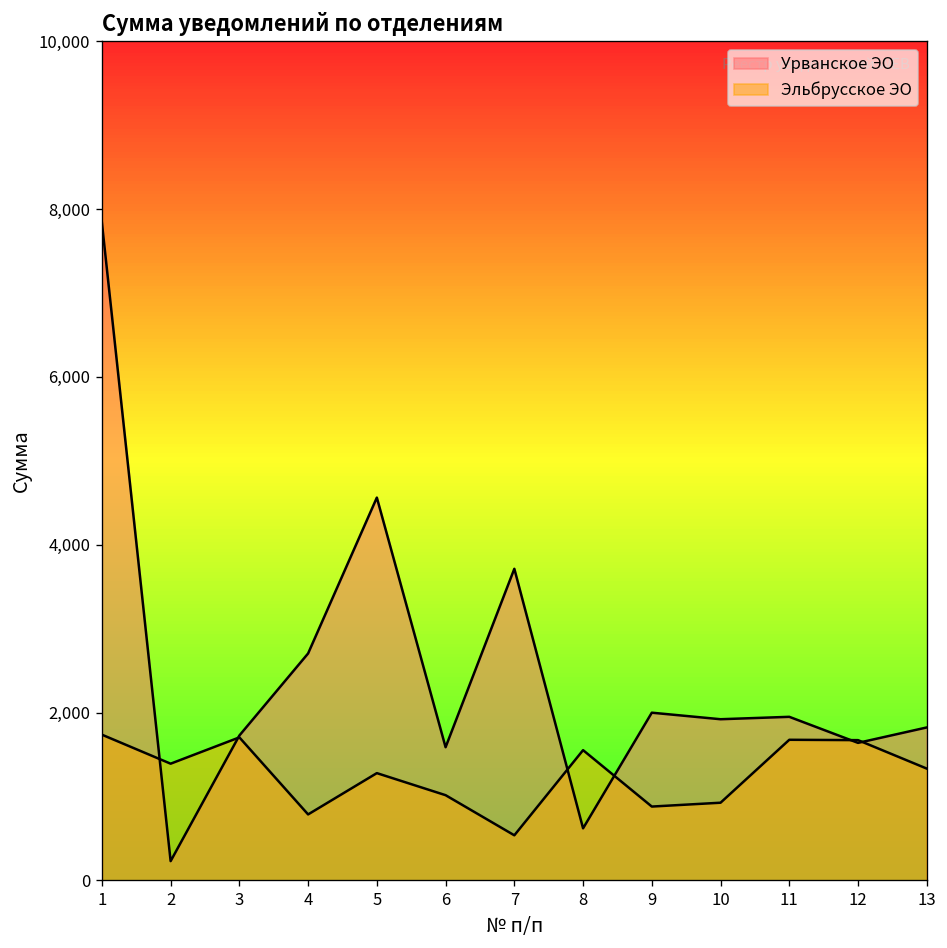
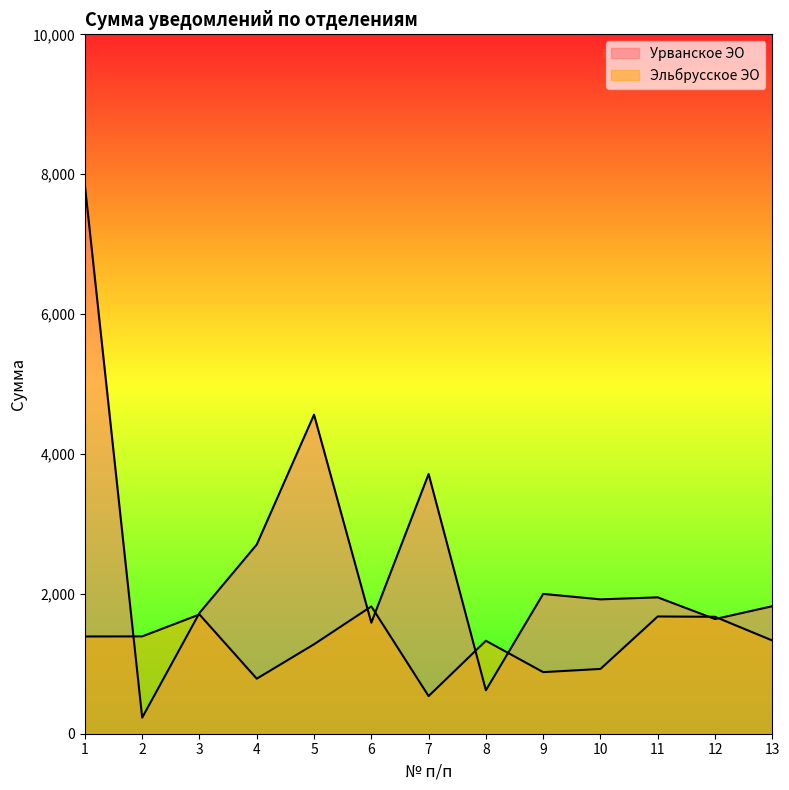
Эльбрусское ЭО, 1: 1,700 -> 1,400
Эльбрусское ЭО, 6: 1,000 -> 1,800
Эльбрусское ЭО, 8: 1,600 -> 1,300
